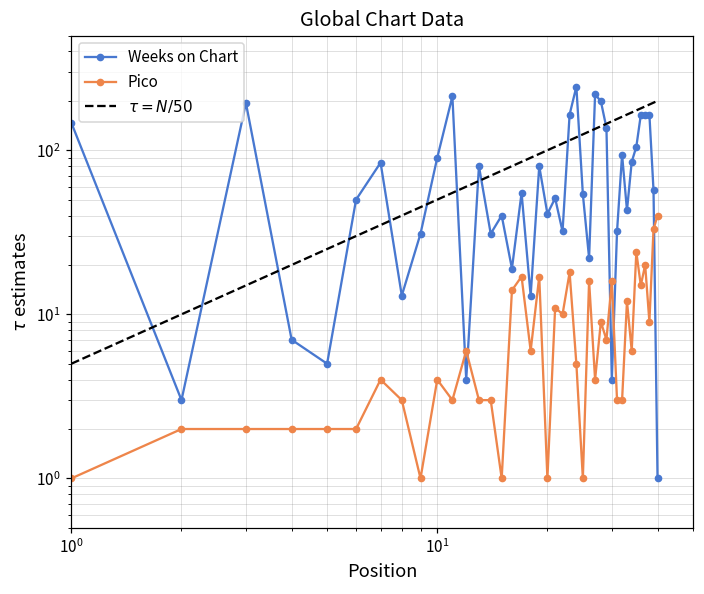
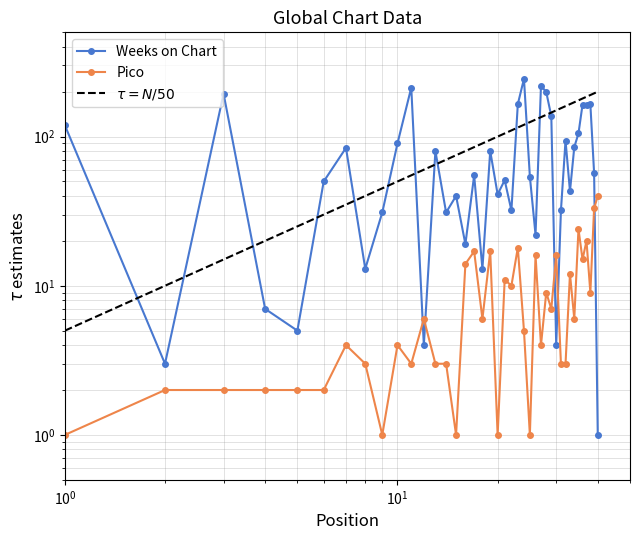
Weeks on Chart, 10^0: 150 -> 120
